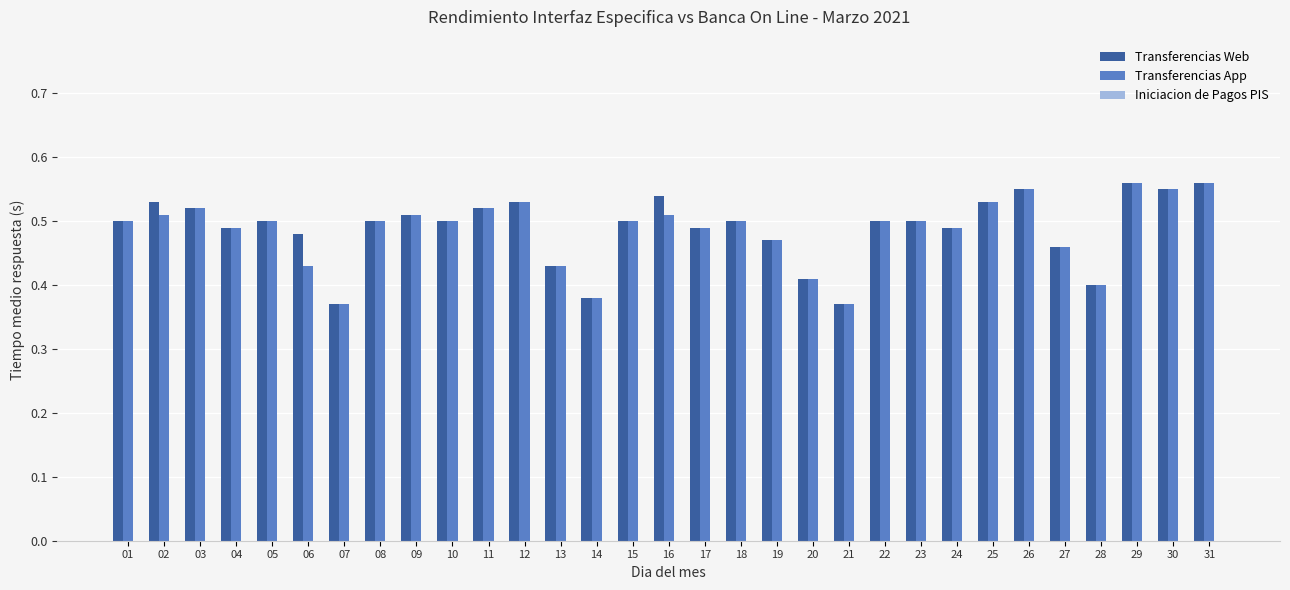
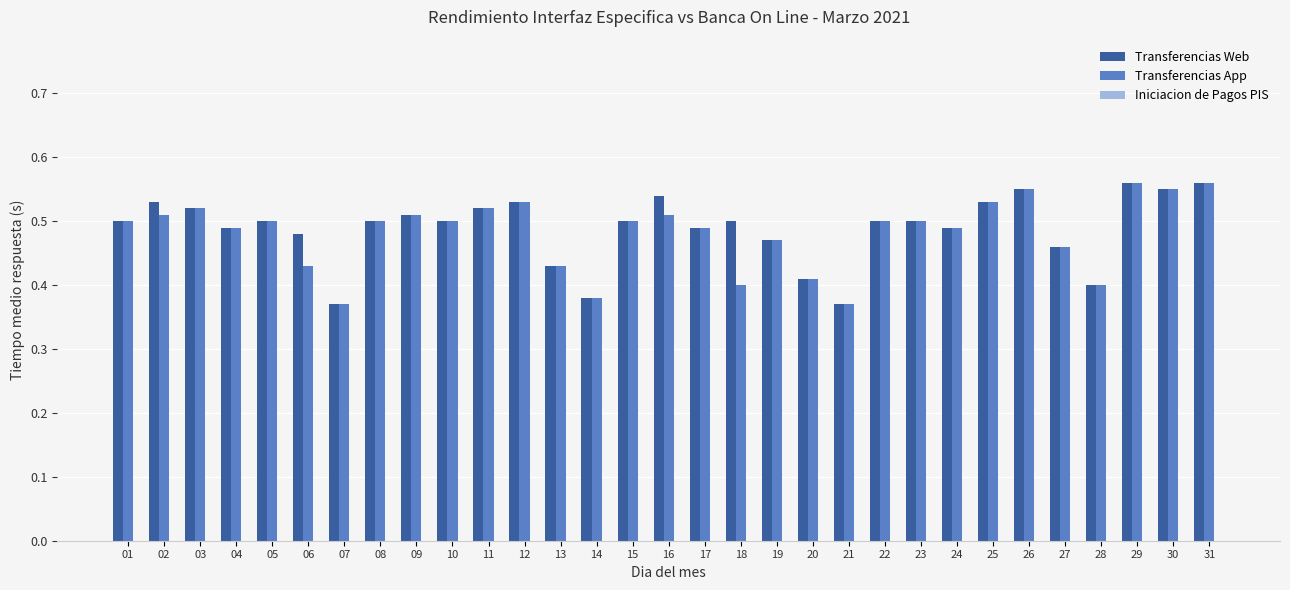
Transferencias App, 18: 0.5 -> 0.4
